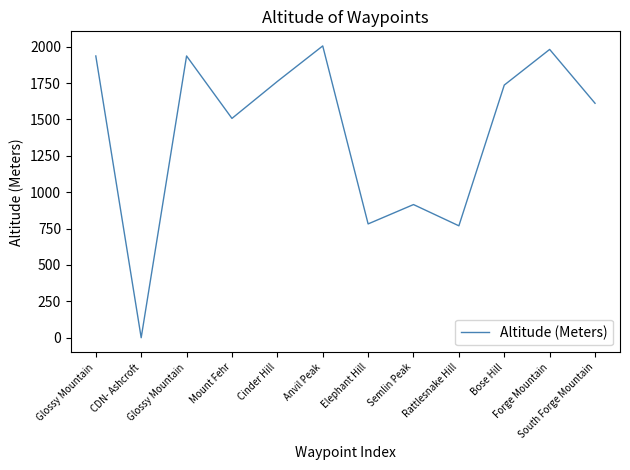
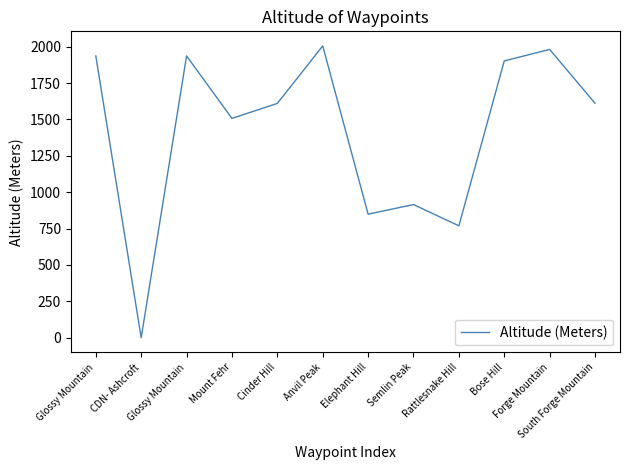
Cinder Hill: 1760 -> 1610
Elephant Hill: 780 -> 850
Bose Hill: 1740 -> 1900
